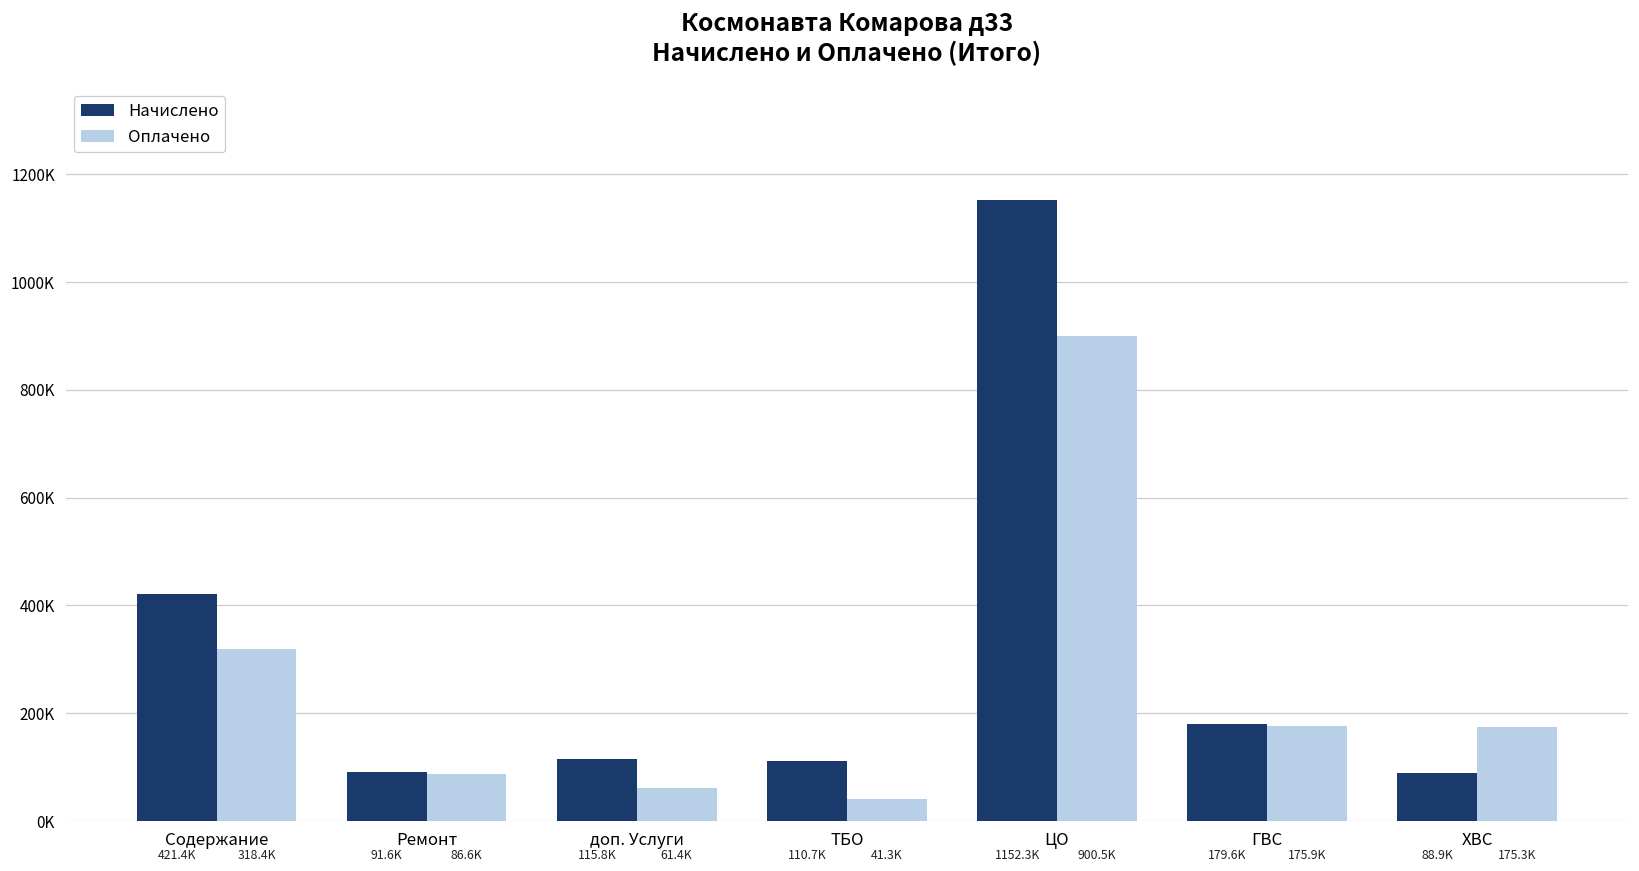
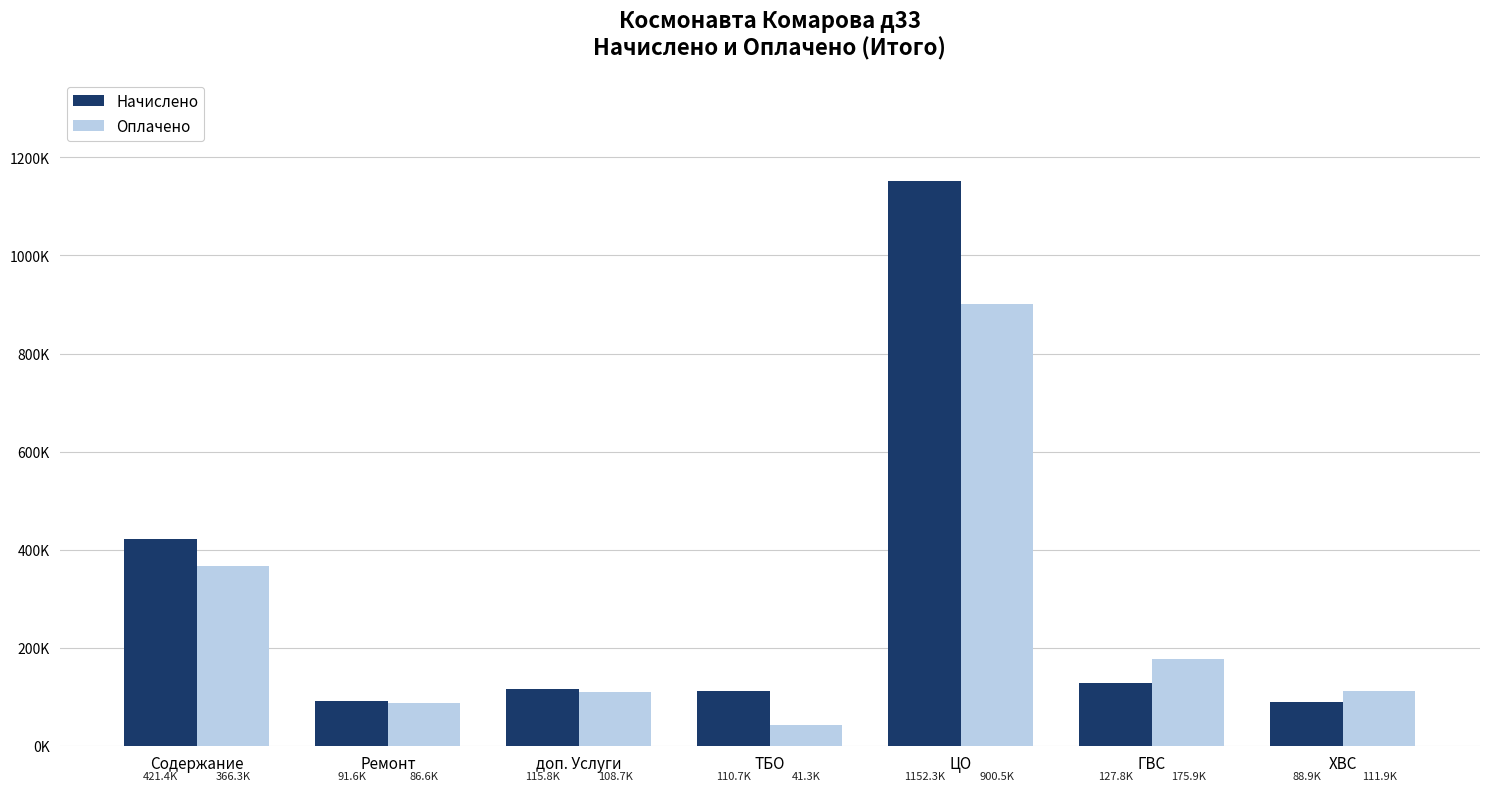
Оплачено, Содержание: 318.4K -> 366.3K
Оплачено, доп. Услуги: 61.4K -> 108.7K
Начислено, ГВС: 179.6K -> 127.8K
Оплачено, ХВС: 175.3K -> 111.9K
